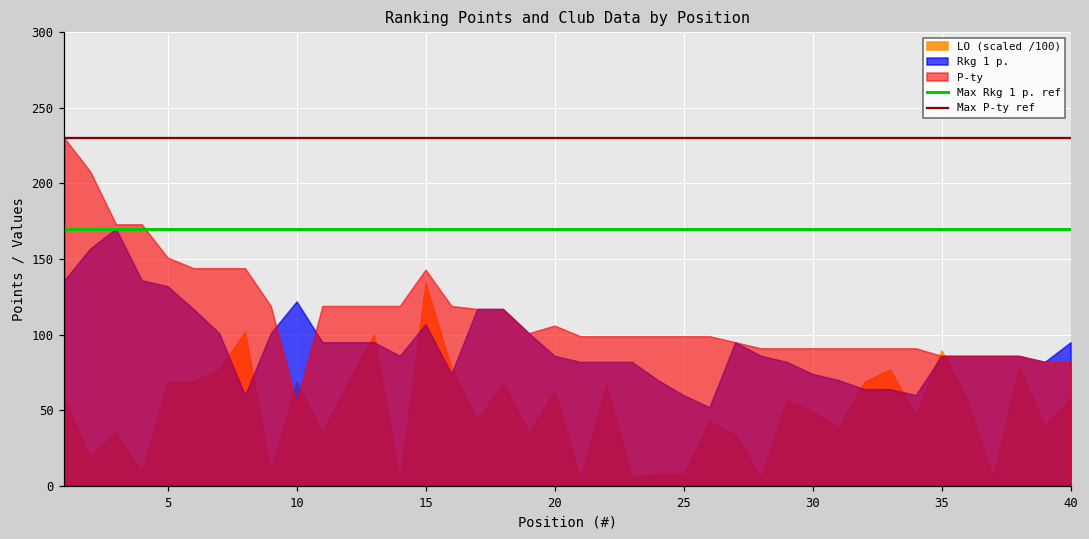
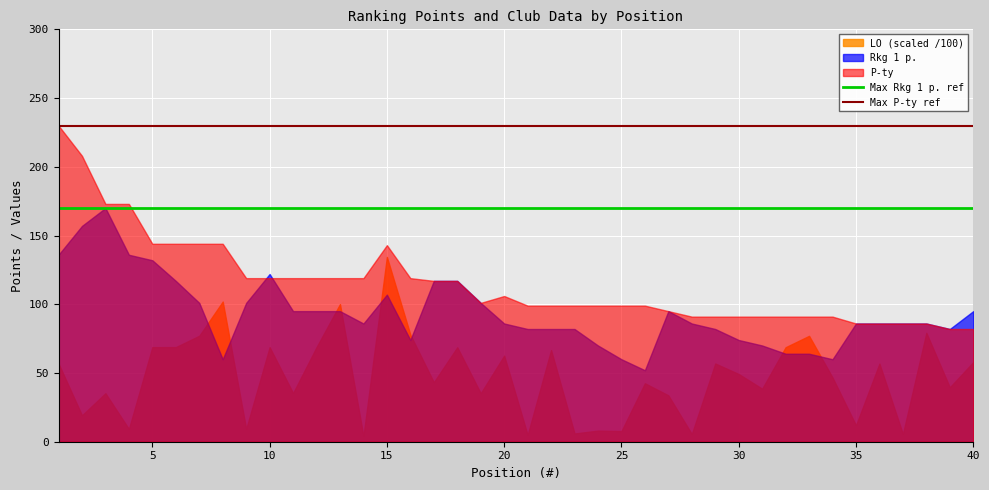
P-ty, 5: 151 -> 144
P-ty, 10: 55 -> 119
LO (scaled /100), 35: 90 -> 12
